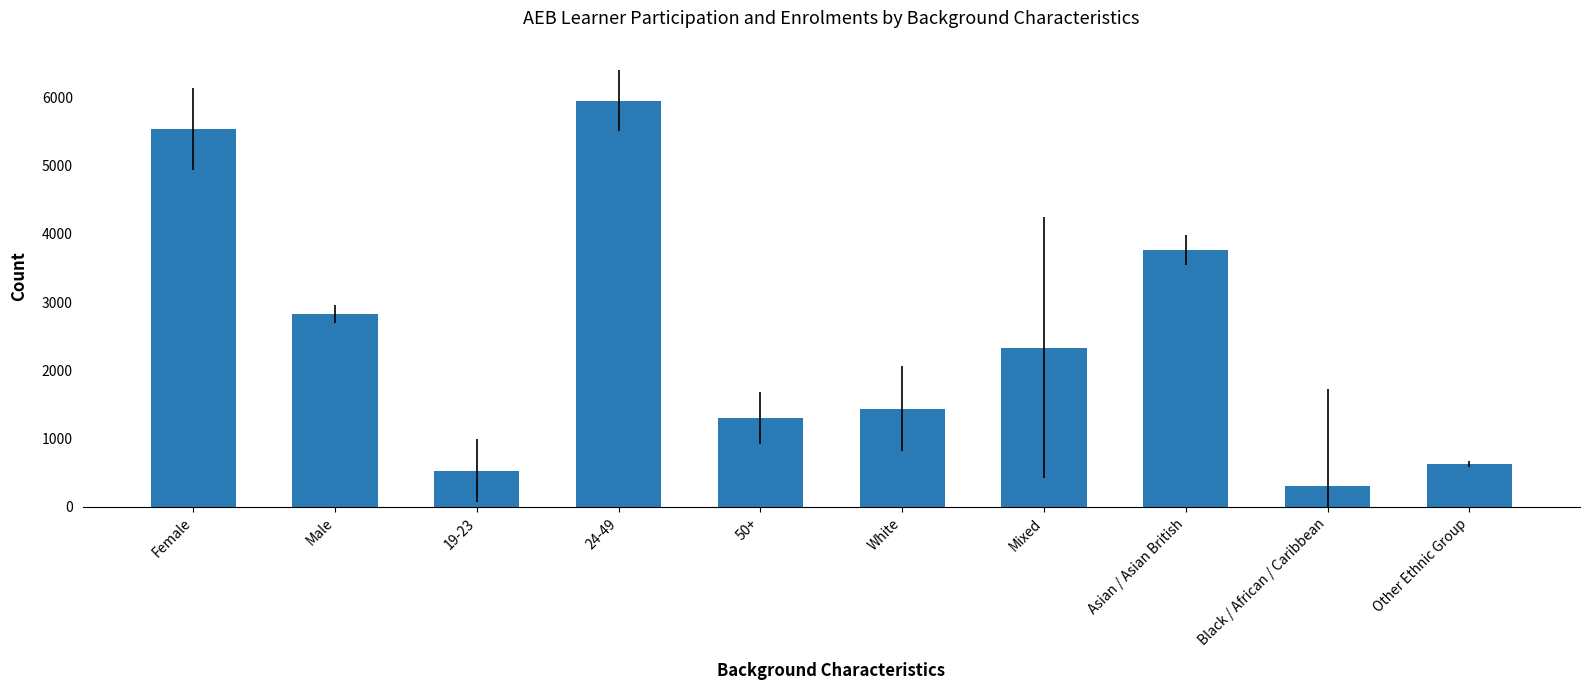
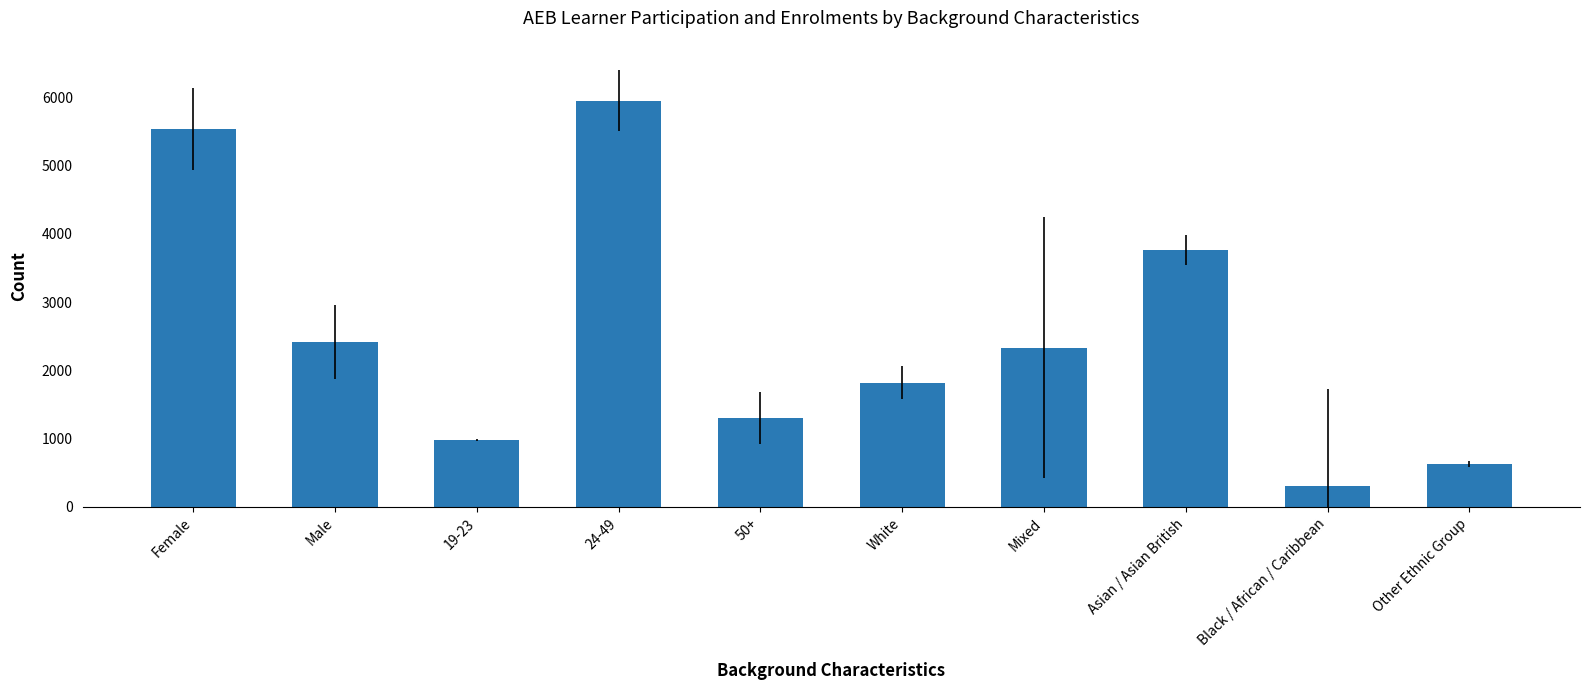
Male: 2800 -> 2400
19-23: 500 -> 1000
White: 1400 -> 1800
